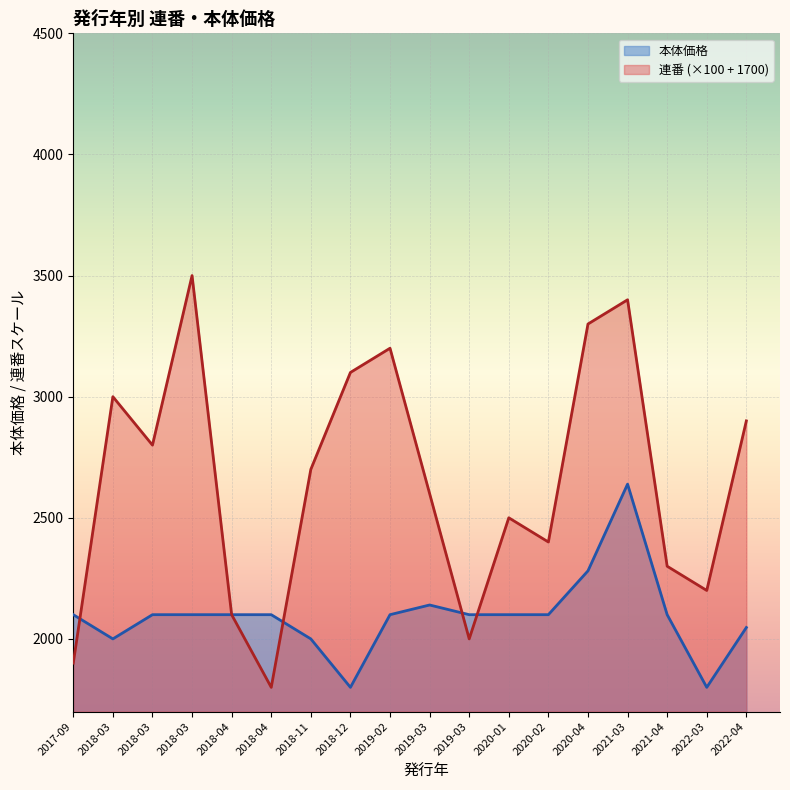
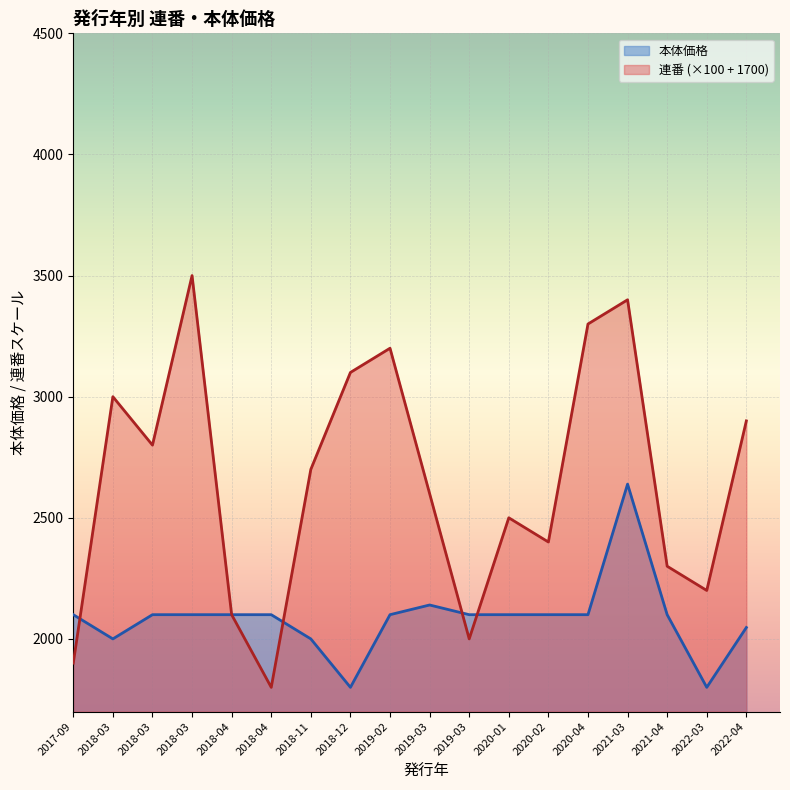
本体価格, 2020-04: 2280 -> 2100
